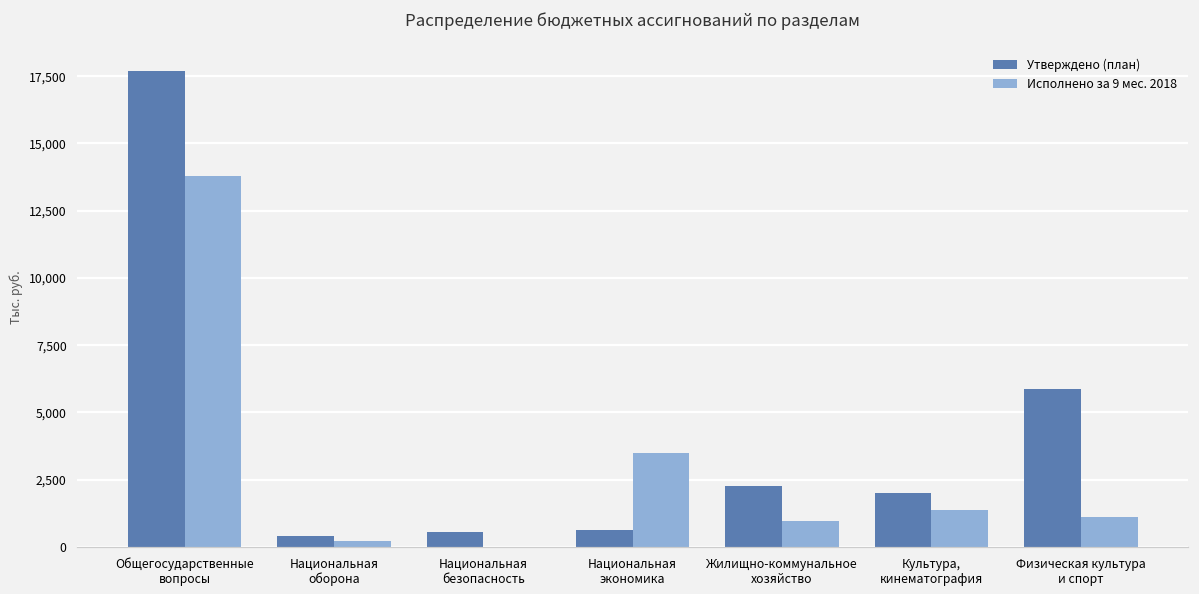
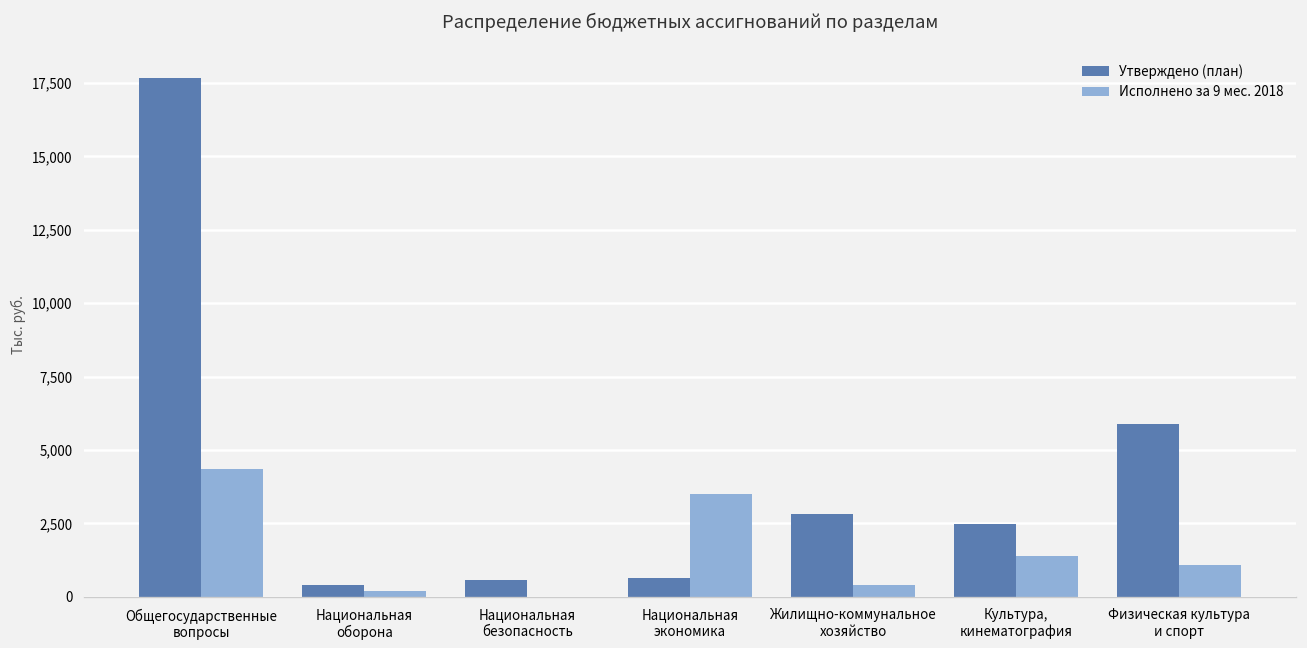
Исполнено за 9 мес. 2018, Общегосударственные вопросы: 13,800 -> 4,300
Утверждено (план), Жилищно-коммунальное хозяйство: 2,300 -> 2,800
Исполнено за 9 мес. 2018, Жилищно-коммунальное хозяйство: 1,000 -> 400
Утверждено (план), Культура, кинематография: 2,000 -> 2,500
